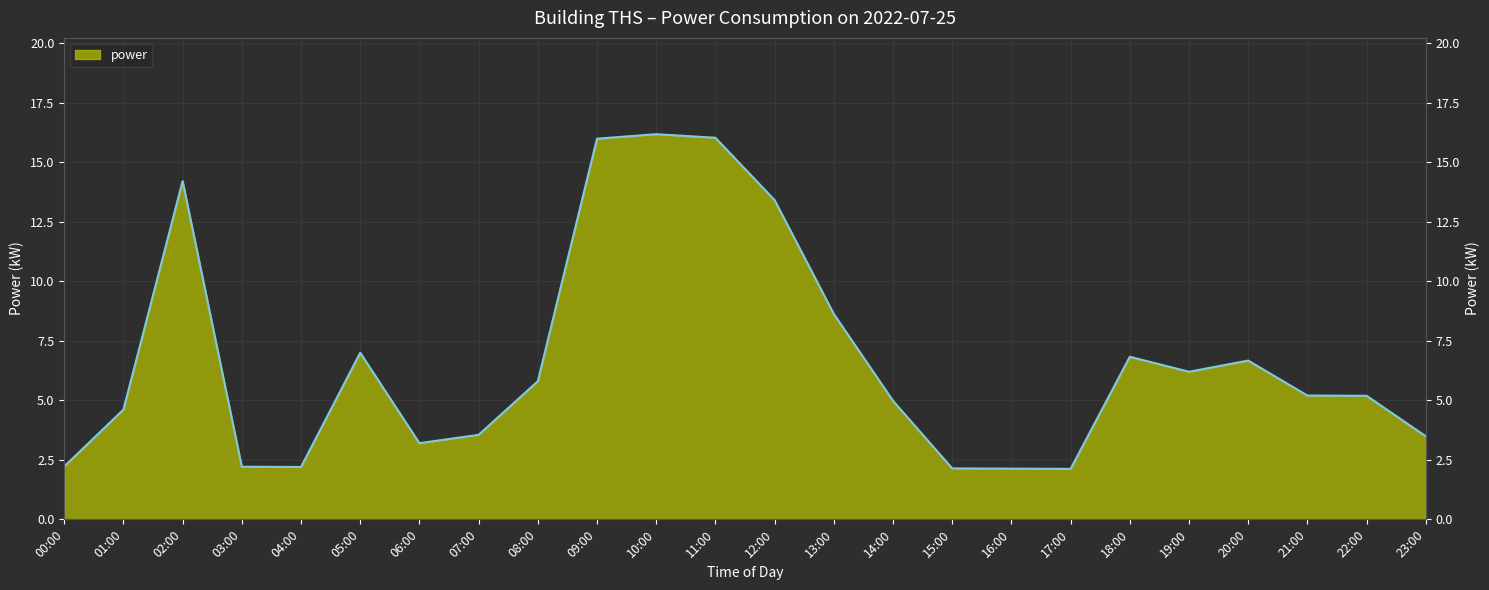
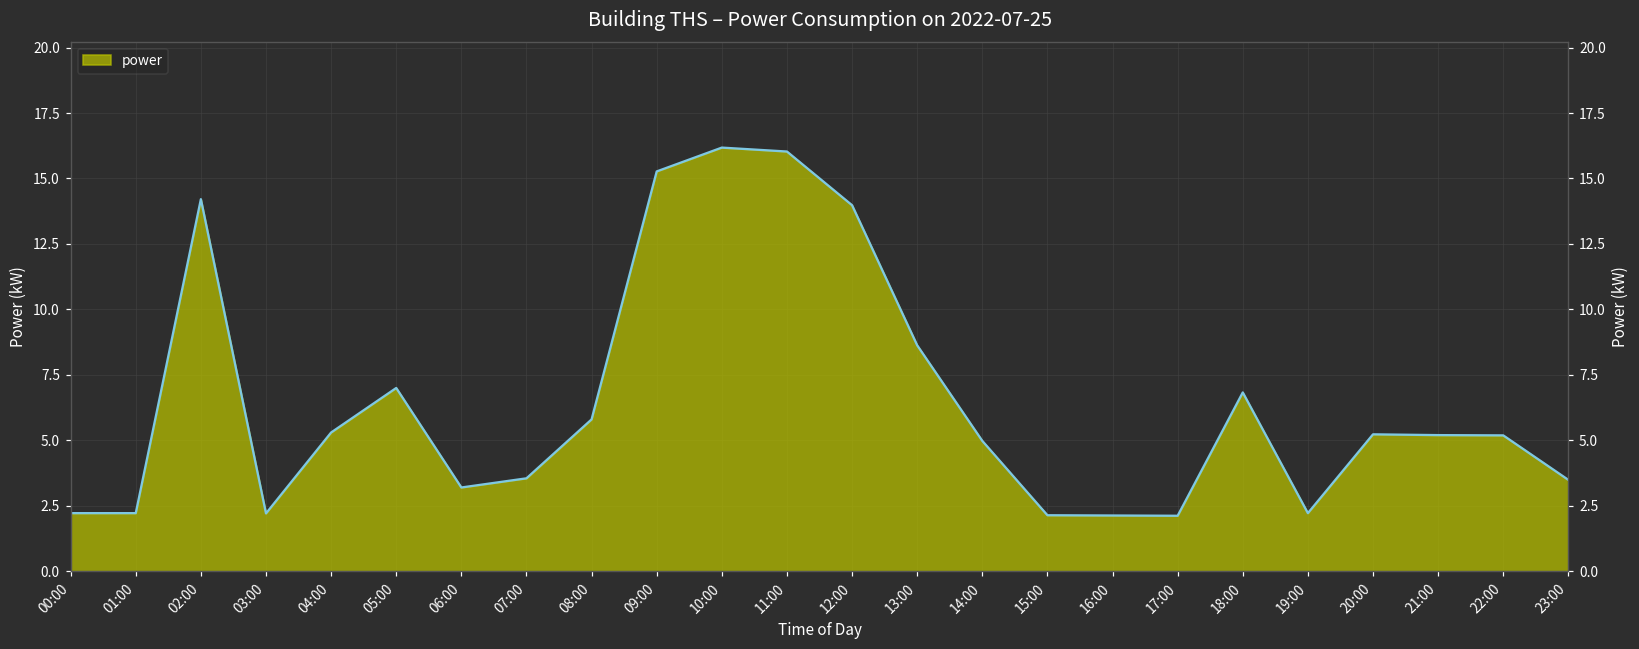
01:00: 4.6 -> 2.2
04:00: 2.2 -> 5.3
09:00: 16.0 -> 15.3
12:00: 13.4 -> 14.0
19:00: 6.2 -> 2.2
20:00: 6.7 -> 5.2
